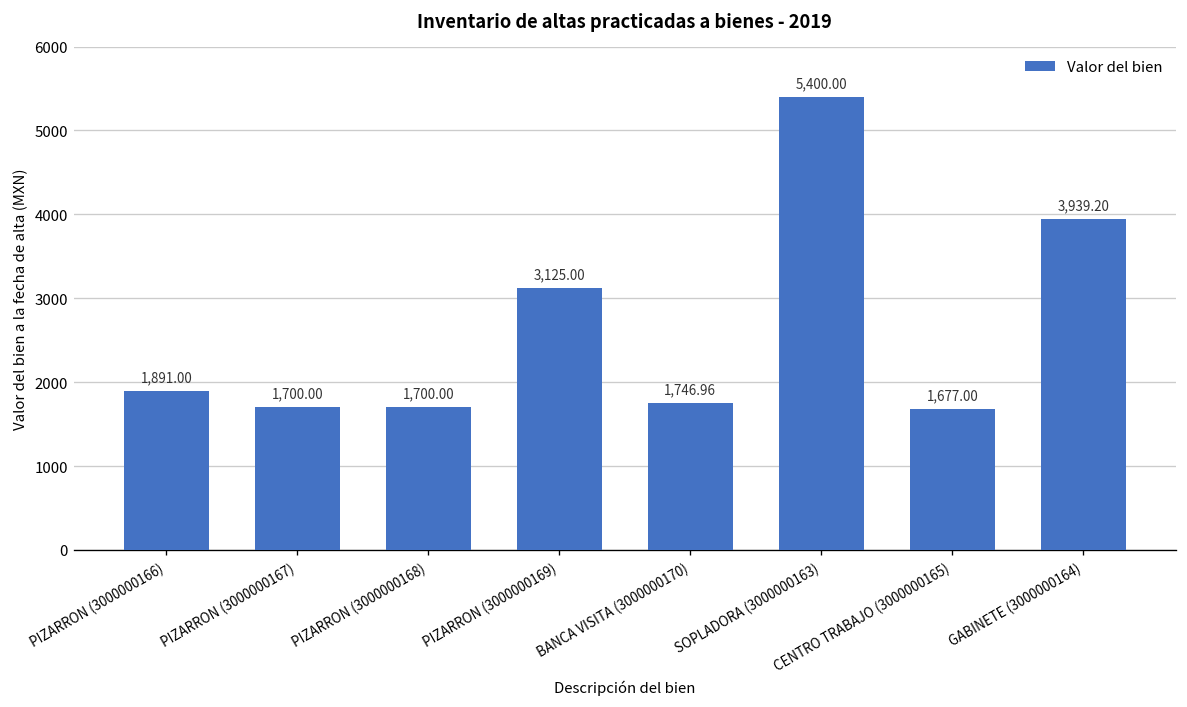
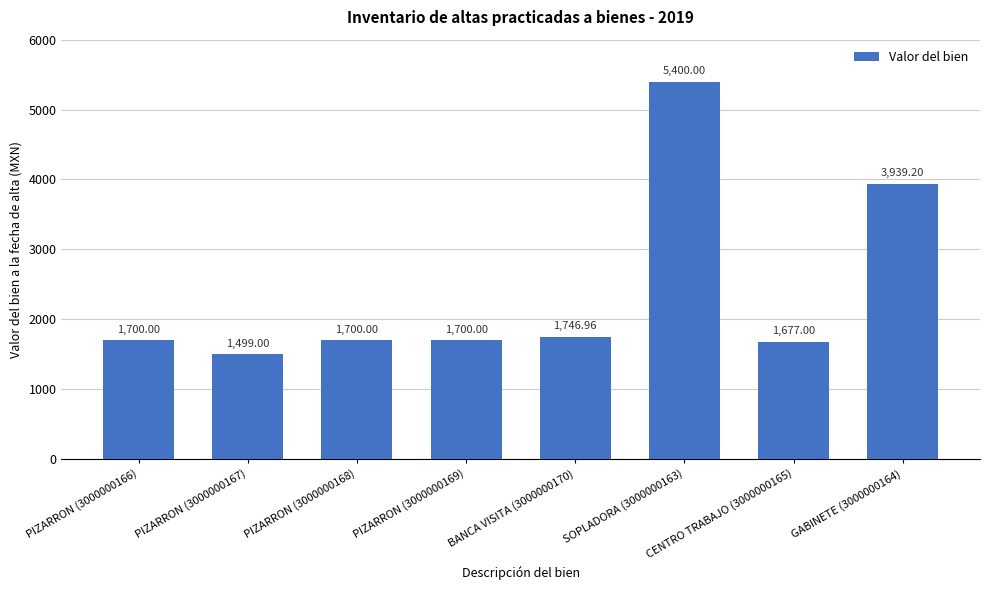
PIZARRON (3000000166): 1,891.00 -> 1,700.00
PIZARRON (3000000167): 1,700.00 -> 1,499.00
PIZARRON (3000000169): 3,125.00 -> 1,700.00
